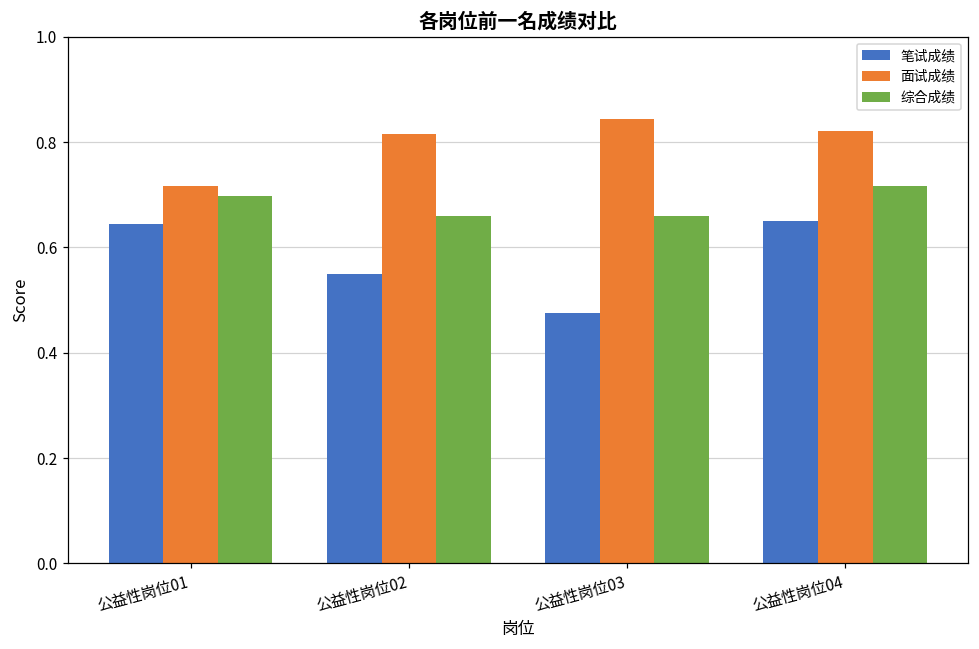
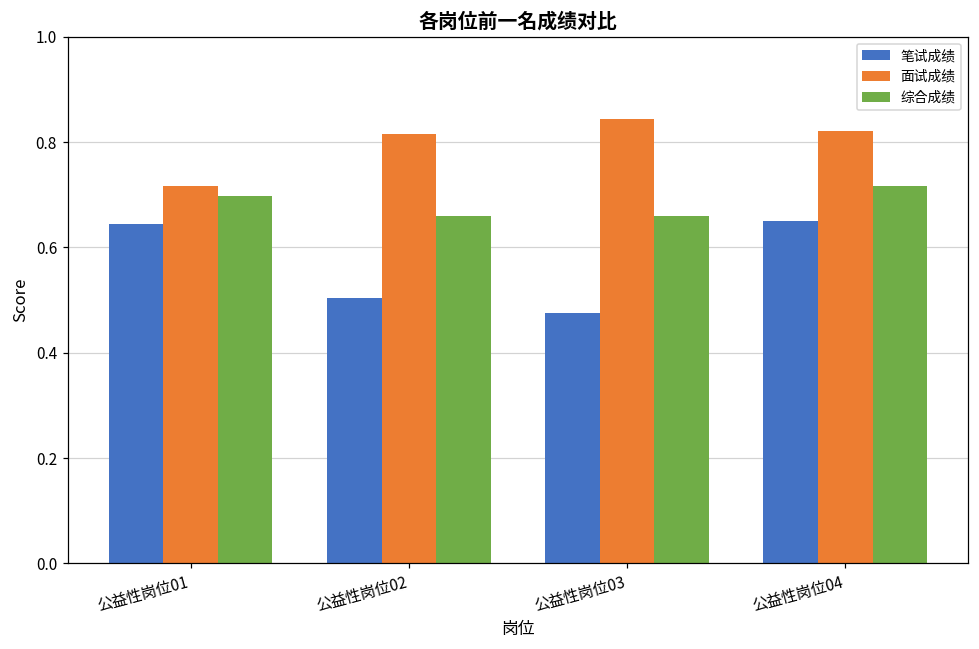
笔试成绩, 公益性岗位02: 0.55 -> 0.50
